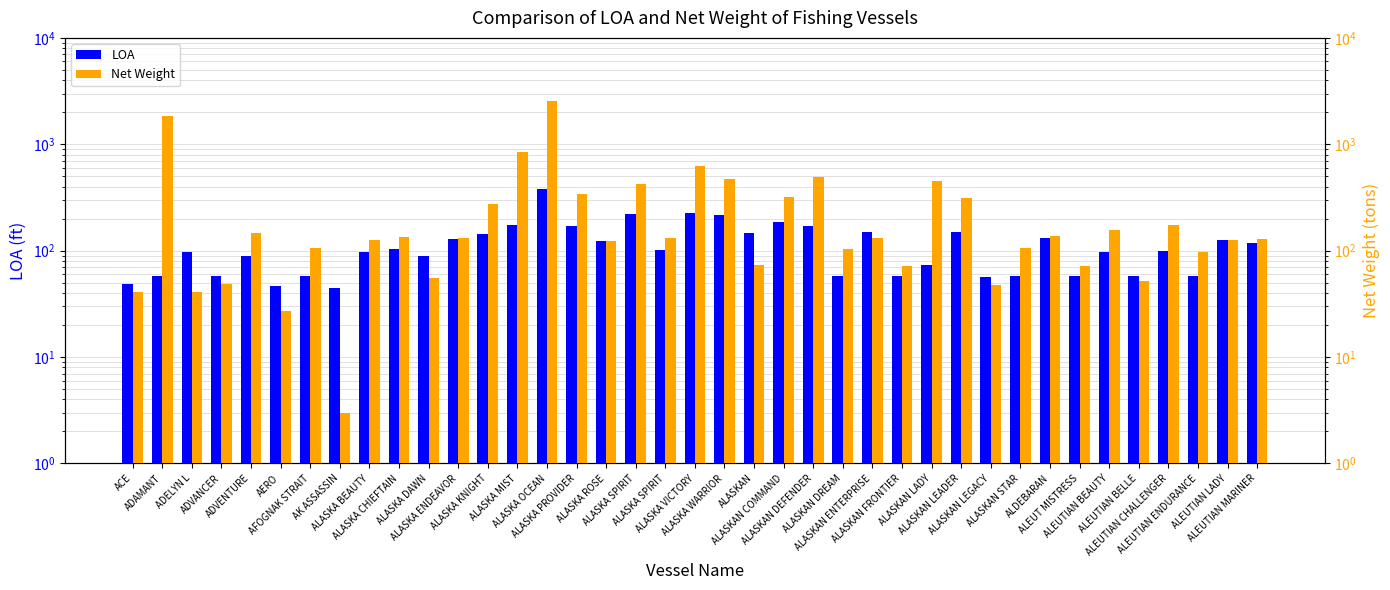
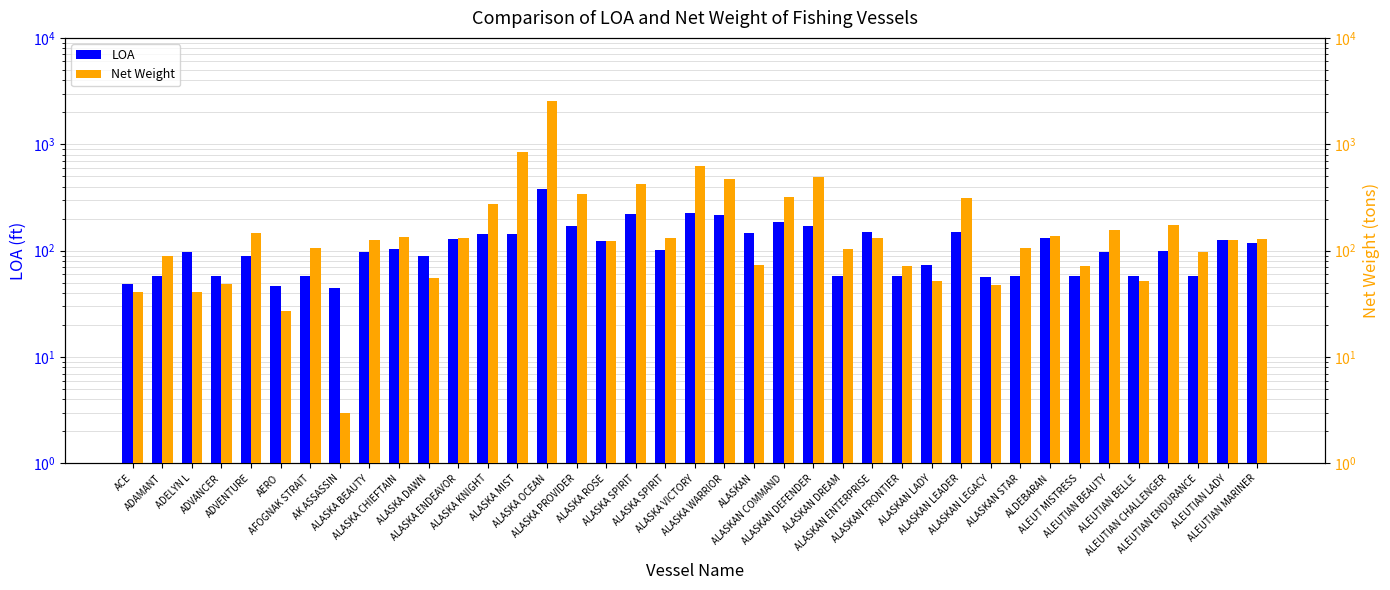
LOA, ALASKA MIST: 170 -> 140
Net Weight, ADAMANT: 1900 -> 90
Net Weight, ALASKAN LADY: 450 -> 50
